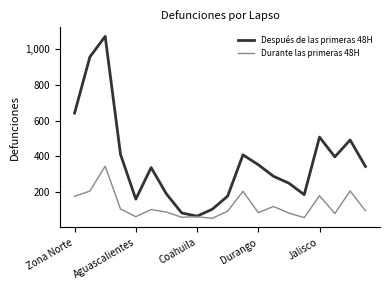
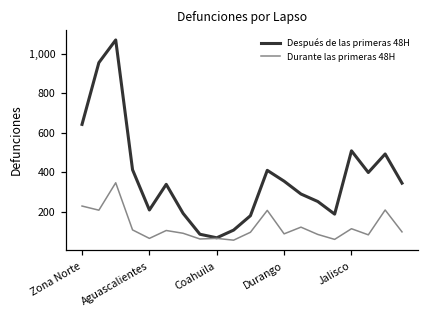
Durante las primeras 48H, Zona Norte: 180 -> 230
Después de las primeras 48H, Aguascalientes: 160 -> 210
Durante las primeras 48H, Jalisco: 180 -> 110
